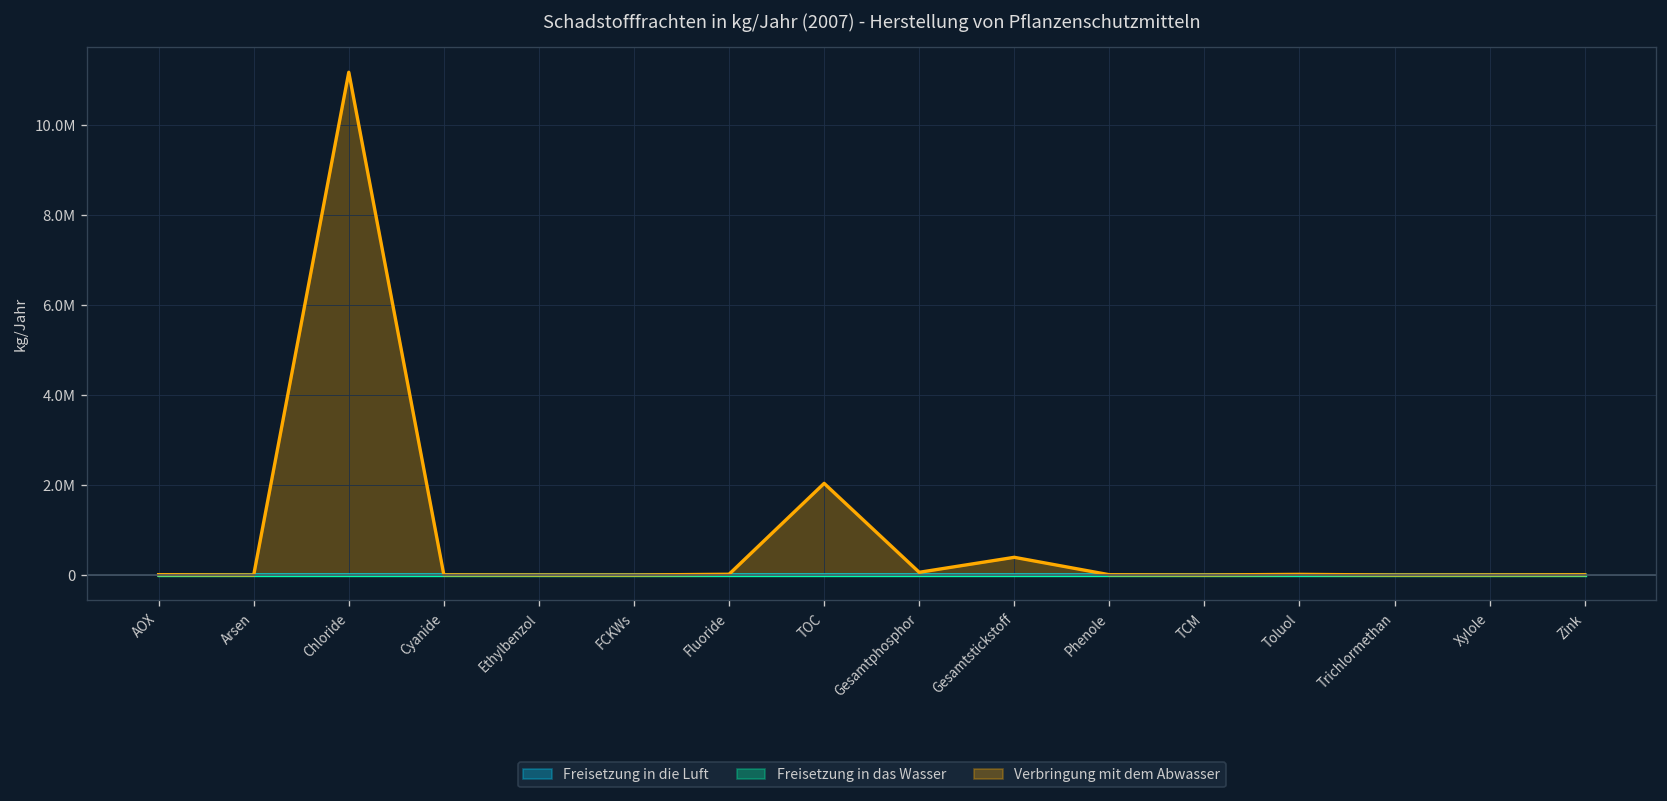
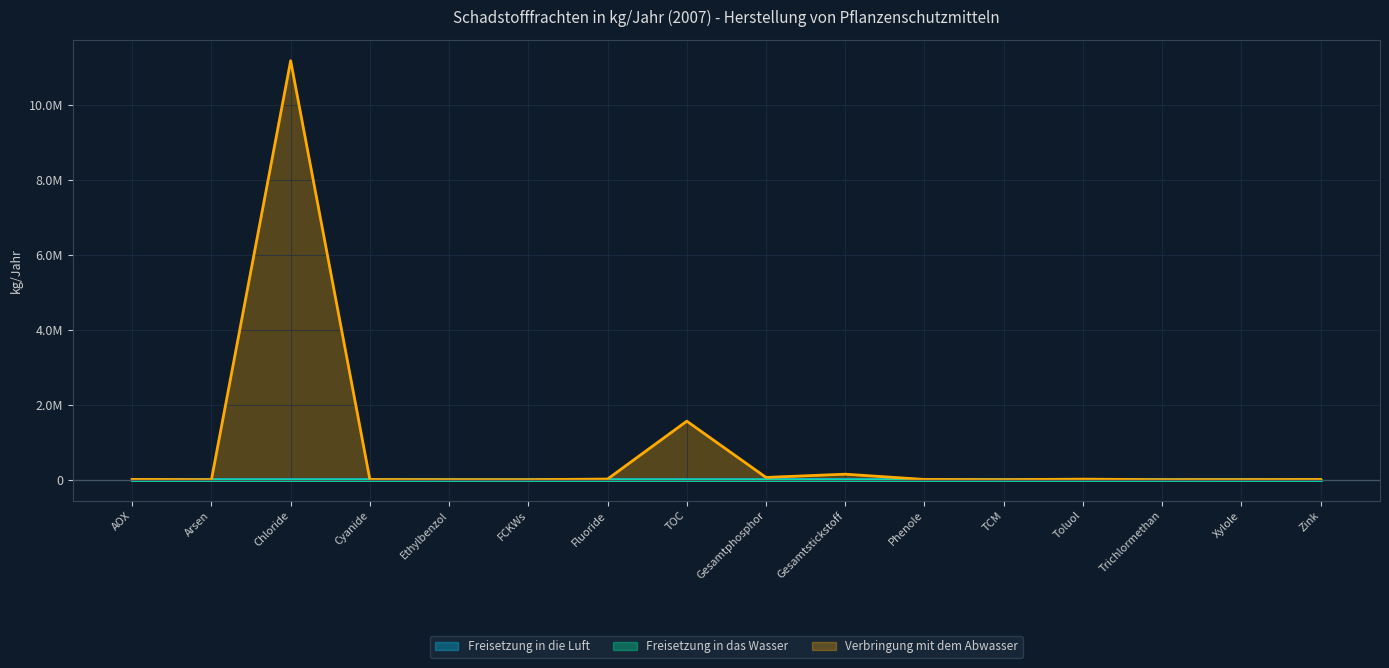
Verbringung mit dem Abwasser, TOC: 2000000 -> 1600000
Verbringung mit dem Abwasser, Gesamtstickstoff: 400000 -> 100000
